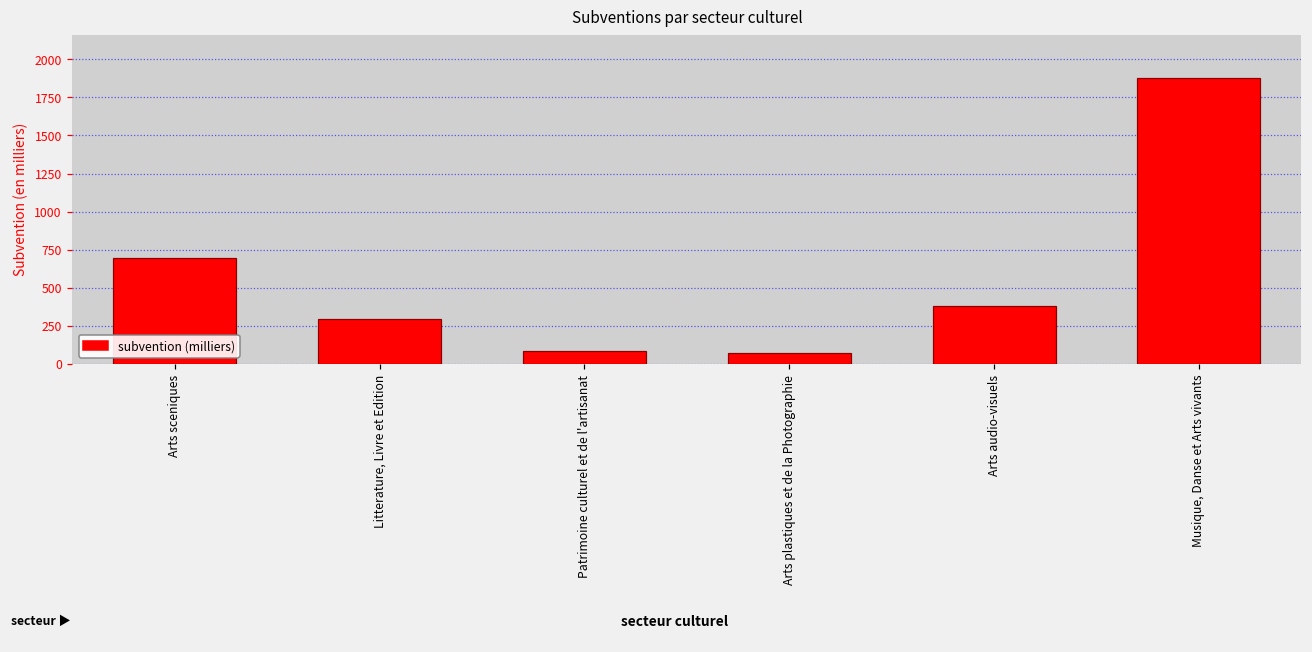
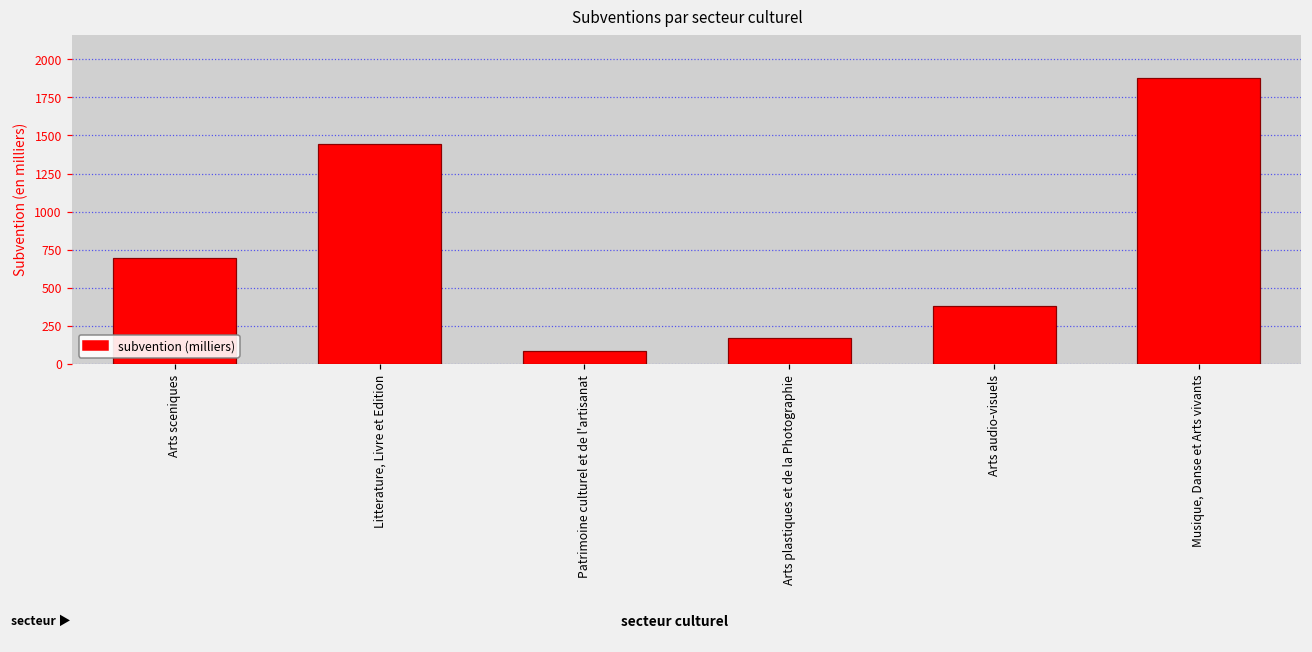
Litterature, Livre et Edition: 290 -> 1450
Arts plastiques et de la Photographie: 70 -> 170
